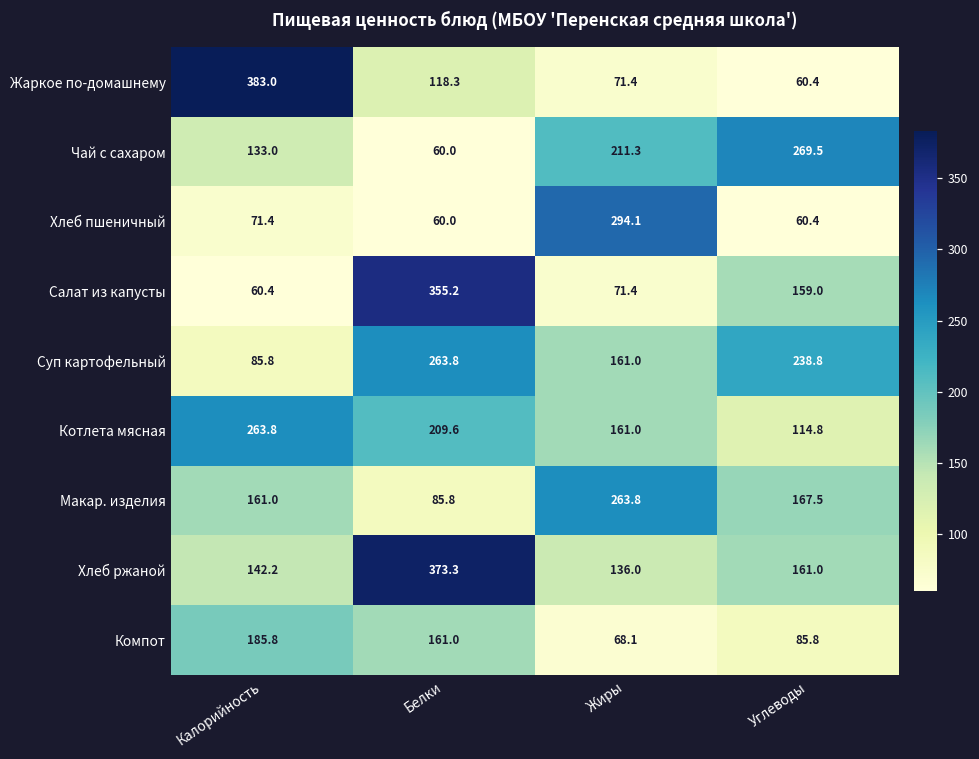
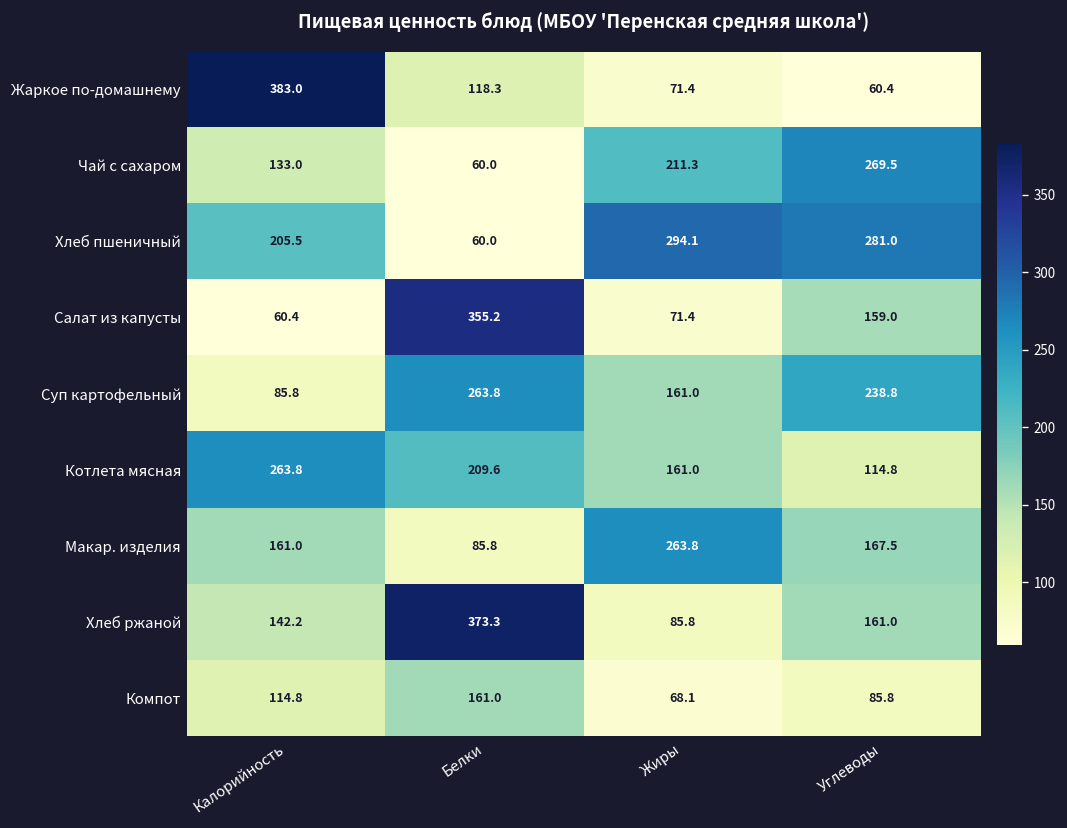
Хлеб пшеничный, Калорийность: 71.4 -> 205.5
Хлеб пшеничный, Углеводы: 60.4 -> 281.0
Хлеб ржаной, Жиры: 136.0 -> 85.8
Компот, Калорийность: 185.8 -> 114.8
